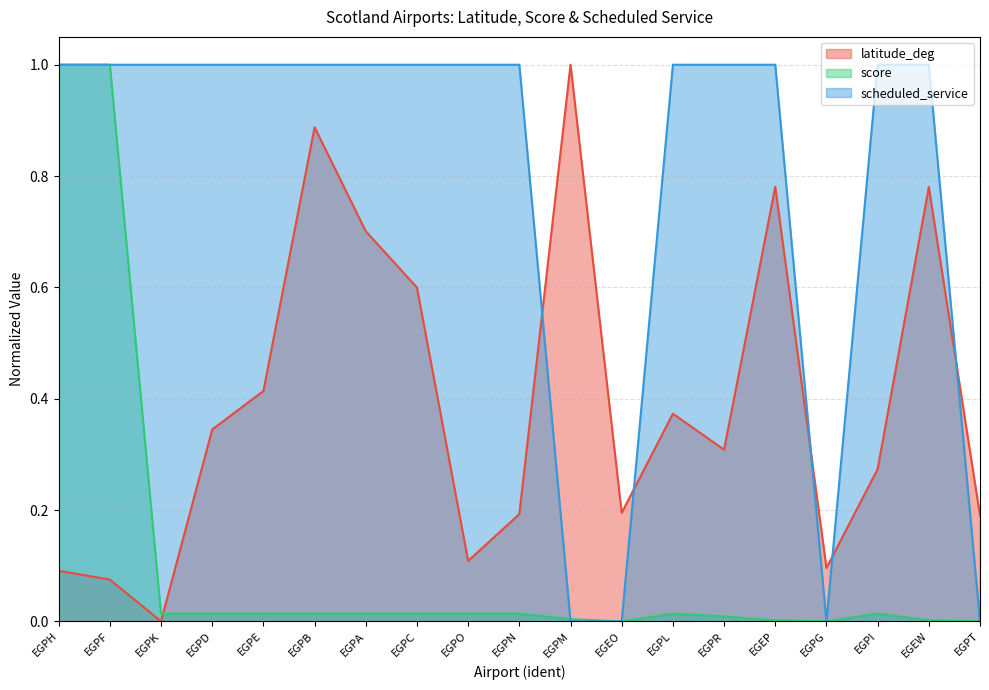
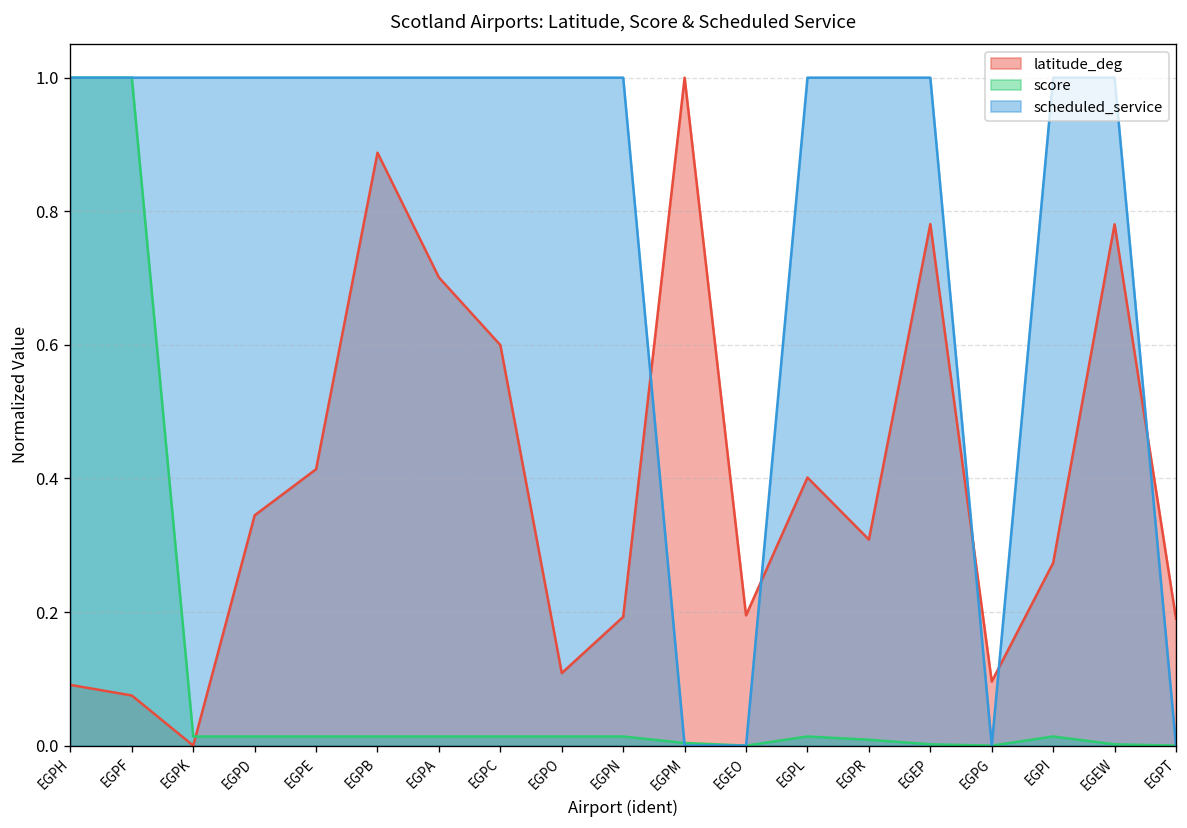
latitude_deg, EGPL: 0.37 -> 0.40
